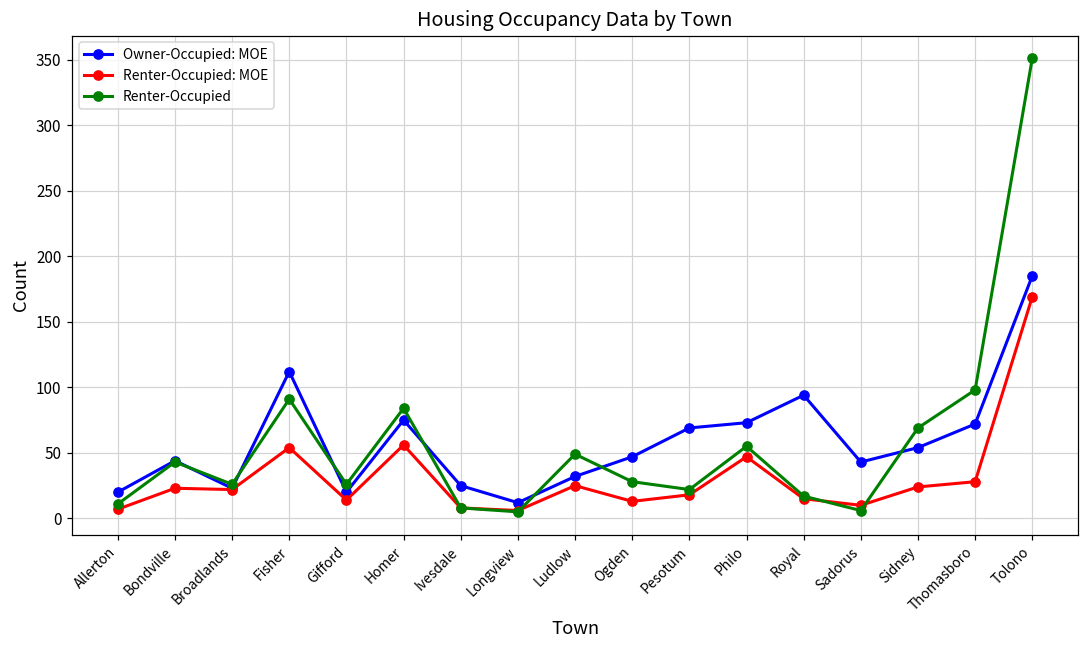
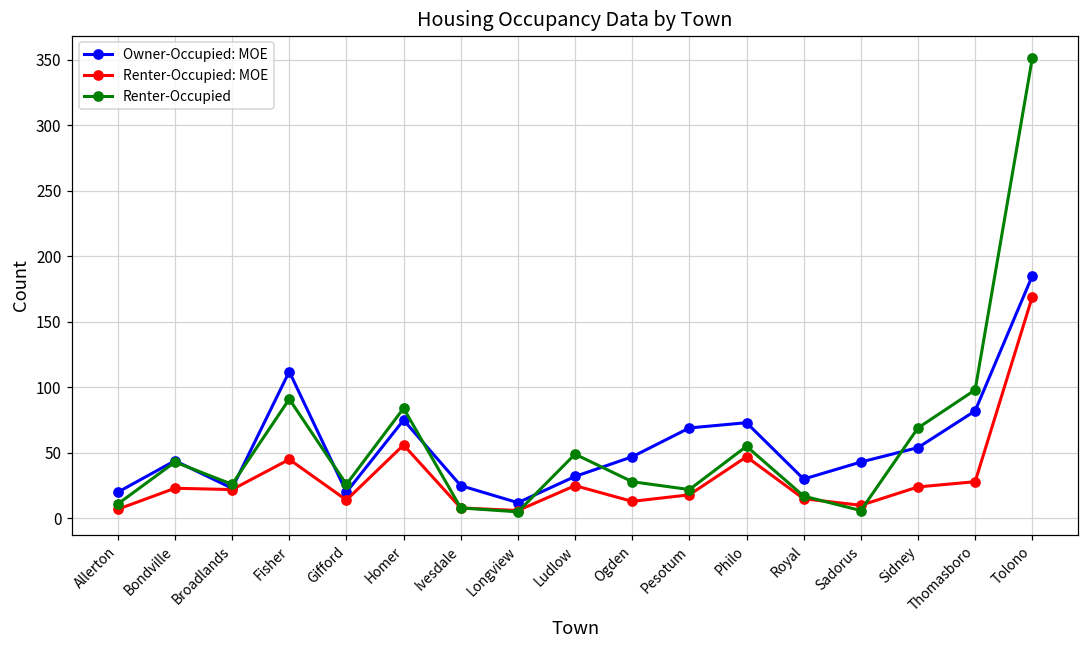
Renter-Occupied: MOE, Fisher: 54 -> 45
Owner-Occupied: MOE, Royal: 94 -> 30
Owner-Occupied: MOE, Thomasboro: 72 -> 82
